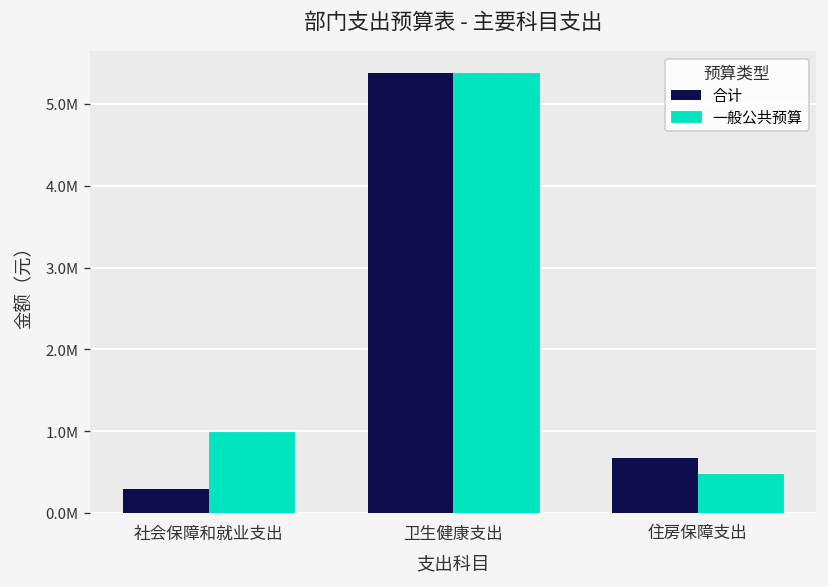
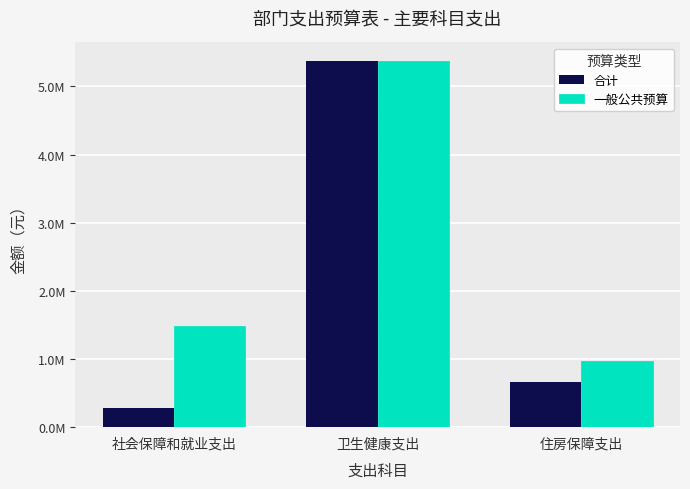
一般公共预算, 社会保障和就业支出: 1000000 -> 1500000
一般公共预算, 住房保障支出: 500000 -> 1000000
